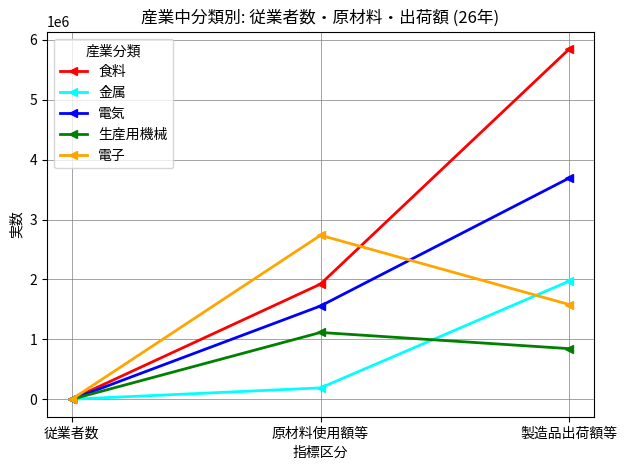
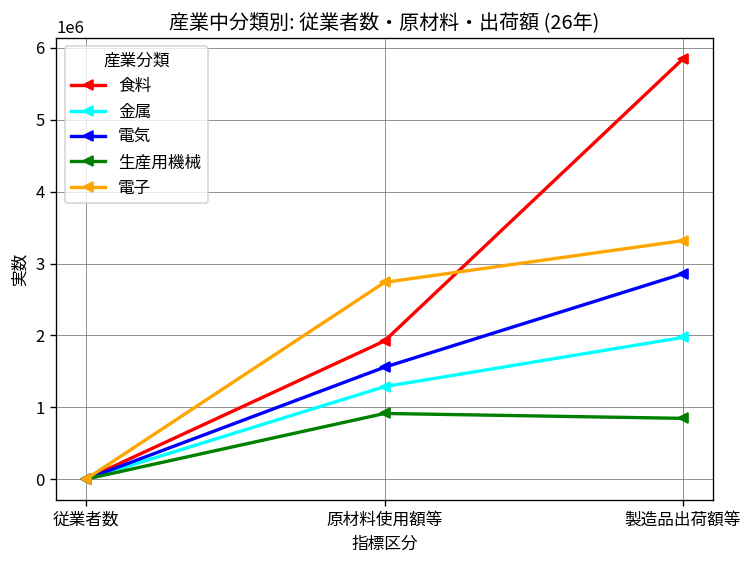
金属, 原材料使用額等: 200000 -> 1300000
生産用機械, 原材料使用額等: 1100000 -> 900000
電気, 製造品出荷額等: 3700000 -> 2900000
電子, 製造品出荷額等: 1600000 -> 3300000
